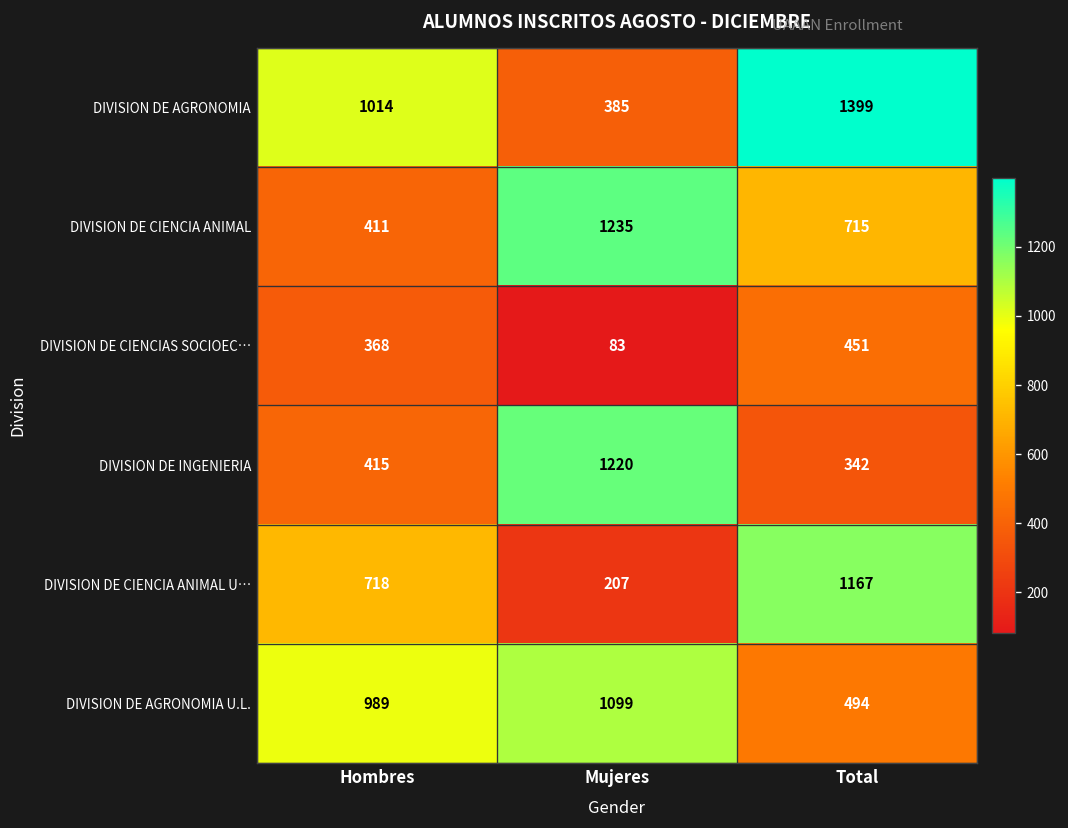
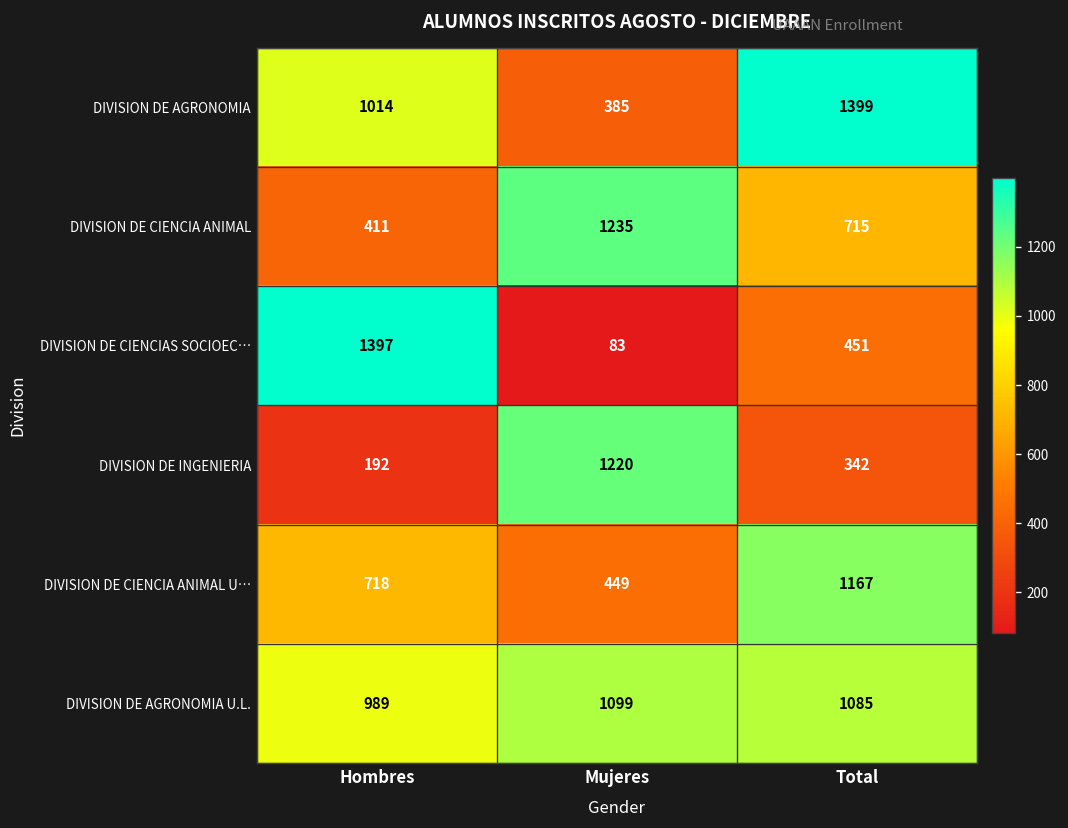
DIVISION DE CIENCIAS SOCIOEC…, Hombres: 368 -> 1397
DIVISION DE INGENIERIA, Hombres: 415 -> 192
DIVISION DE CIENCIA ANIMAL U…, Mujeres: 207 -> 449
DIVISION DE AGRONOMIA U.L., Total: 494 -> 1085
